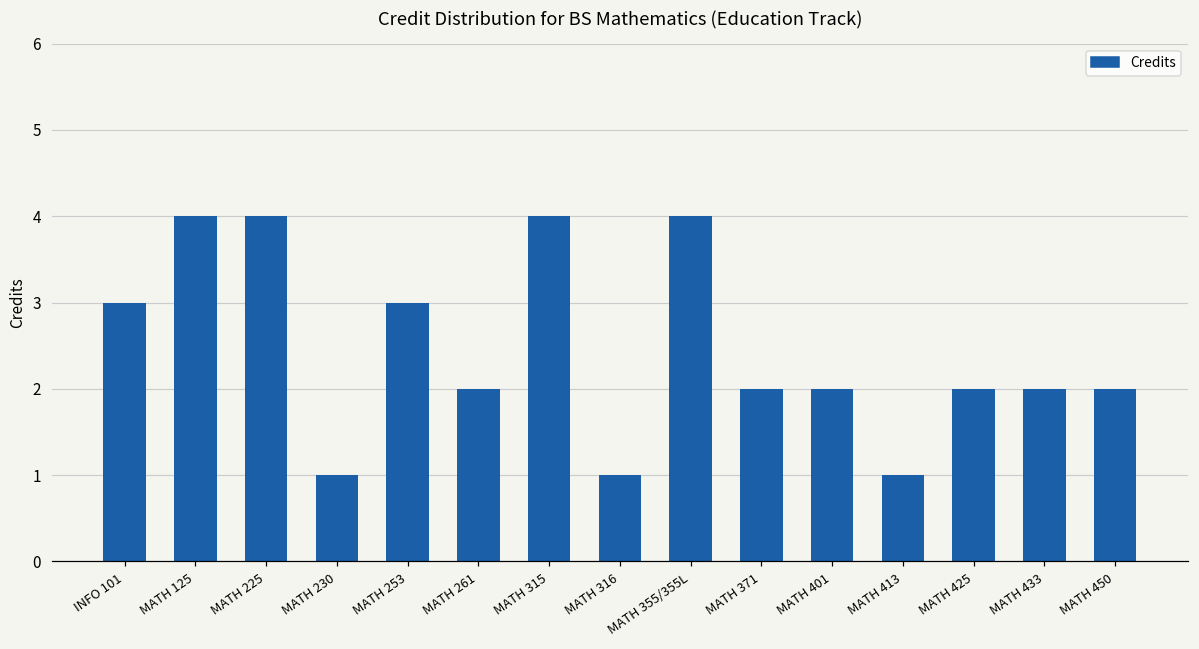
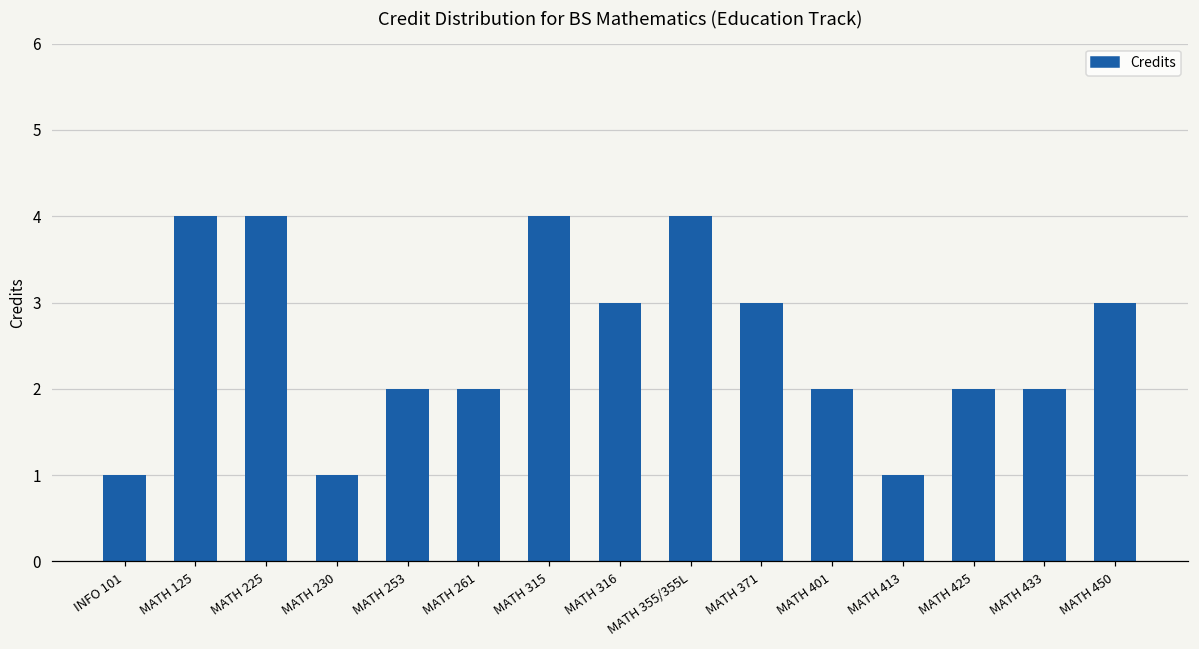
INFO 101: 3 -> 1
MATH 253: 3 -> 2
MATH 316: 1 -> 3
MATH 371: 2 -> 3
MATH 450: 2 -> 3
